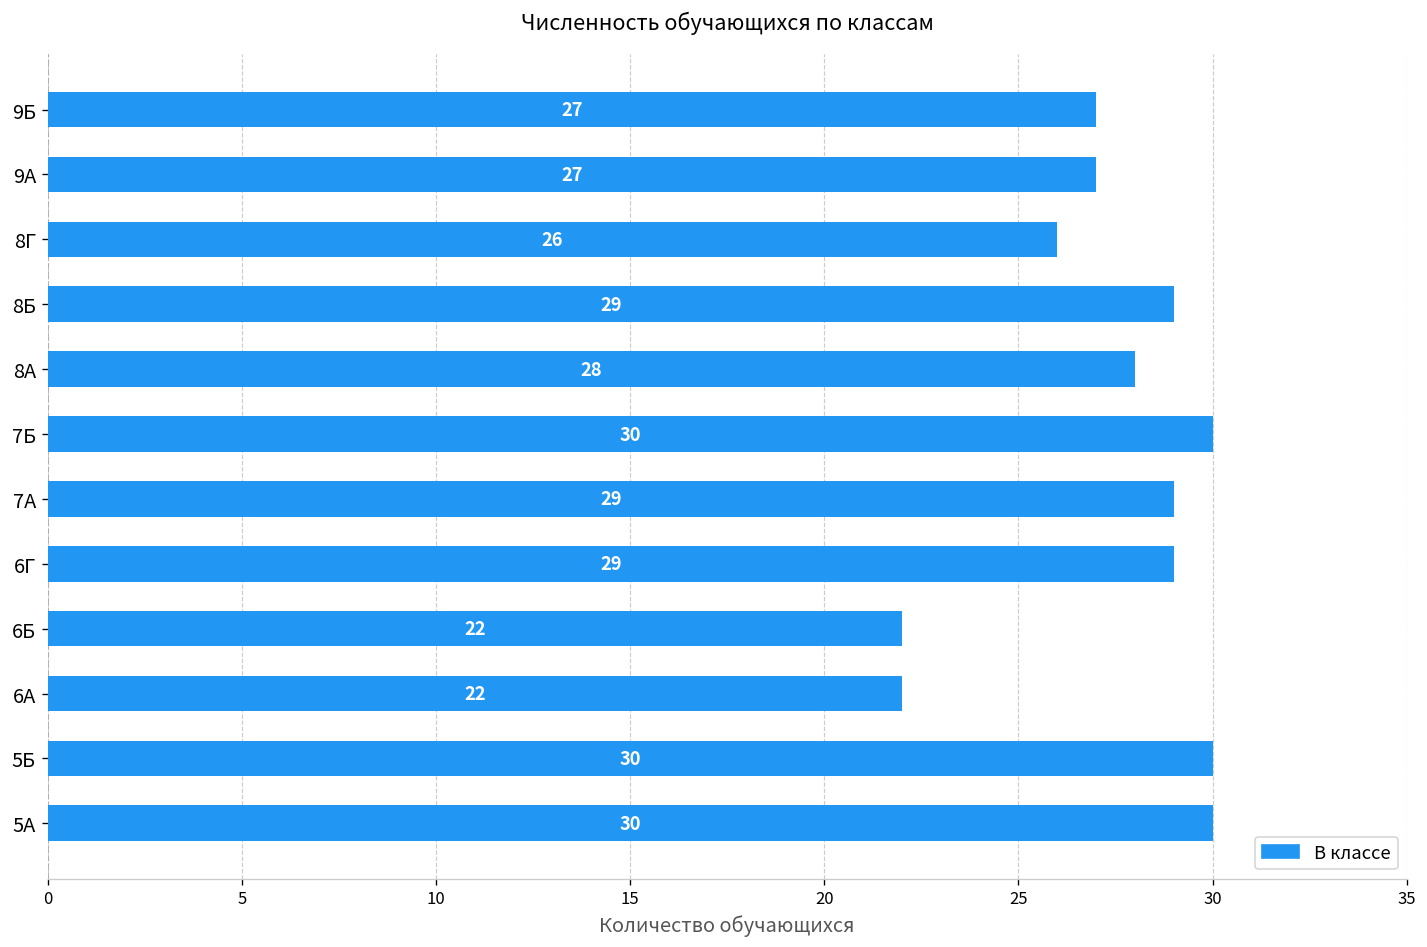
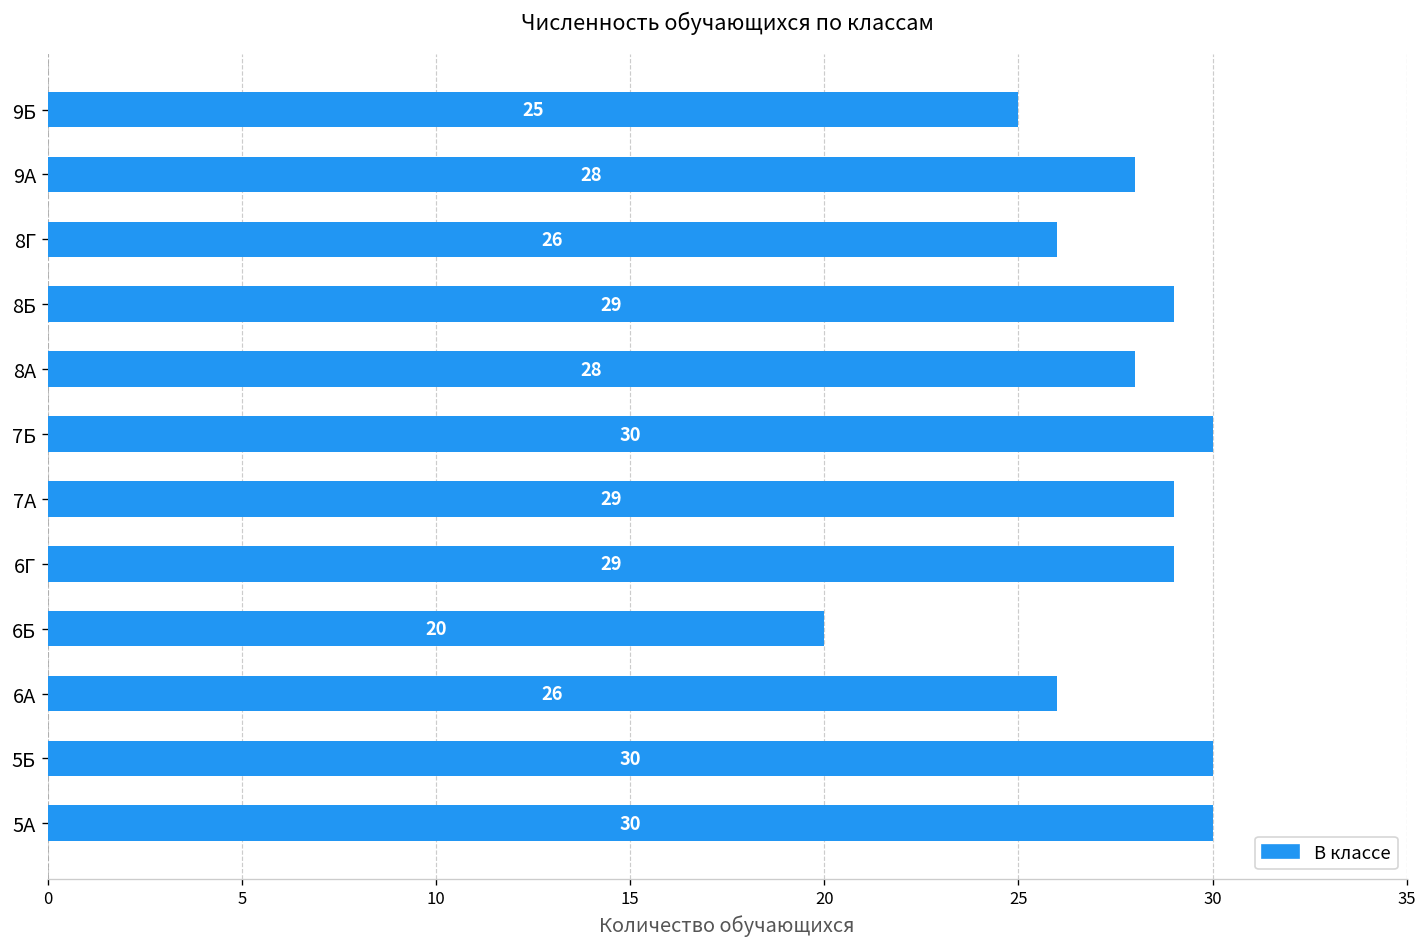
9Б: 27 -> 25
9А: 27 -> 28
6Б: 22 -> 20
6А: 22 -> 26
